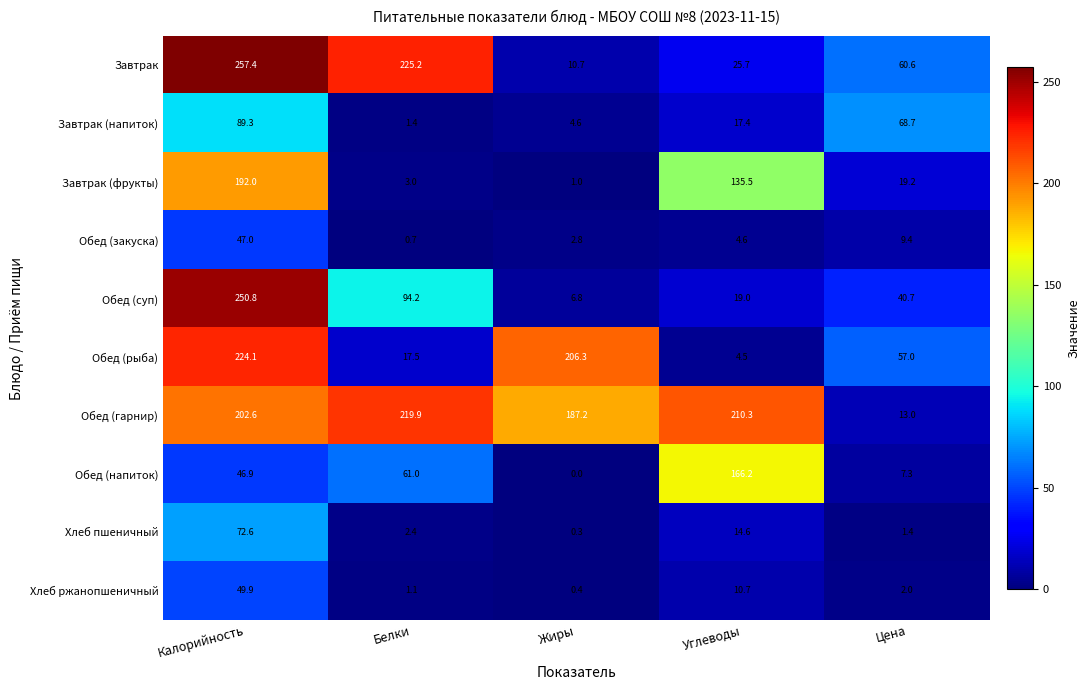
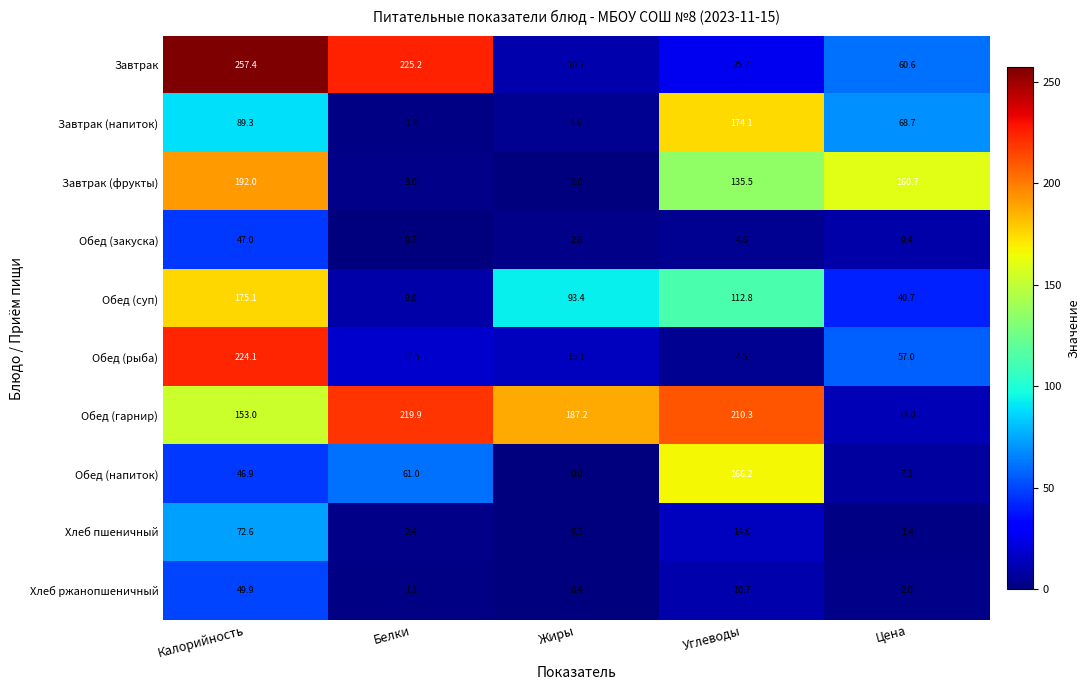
Завтрак (напиток), Углеводы: 17.4 -> 174.1
Завтрак (фрукты), Цена: 19.2 -> 160.7
Обед (суп), Калорийность: 250.8 -> 175.1
Обед (суп), Белки: 94.2 -> 9.8
Обед (суп), Жиры: 6.8 -> 93.4
Обед (суп), Углеводы: 19.0 -> 112.8
Обед (рыба), Жиры: 206.3 -> 15.1
Обед (гарнир), Калорийность: 202.6 -> 153.0
